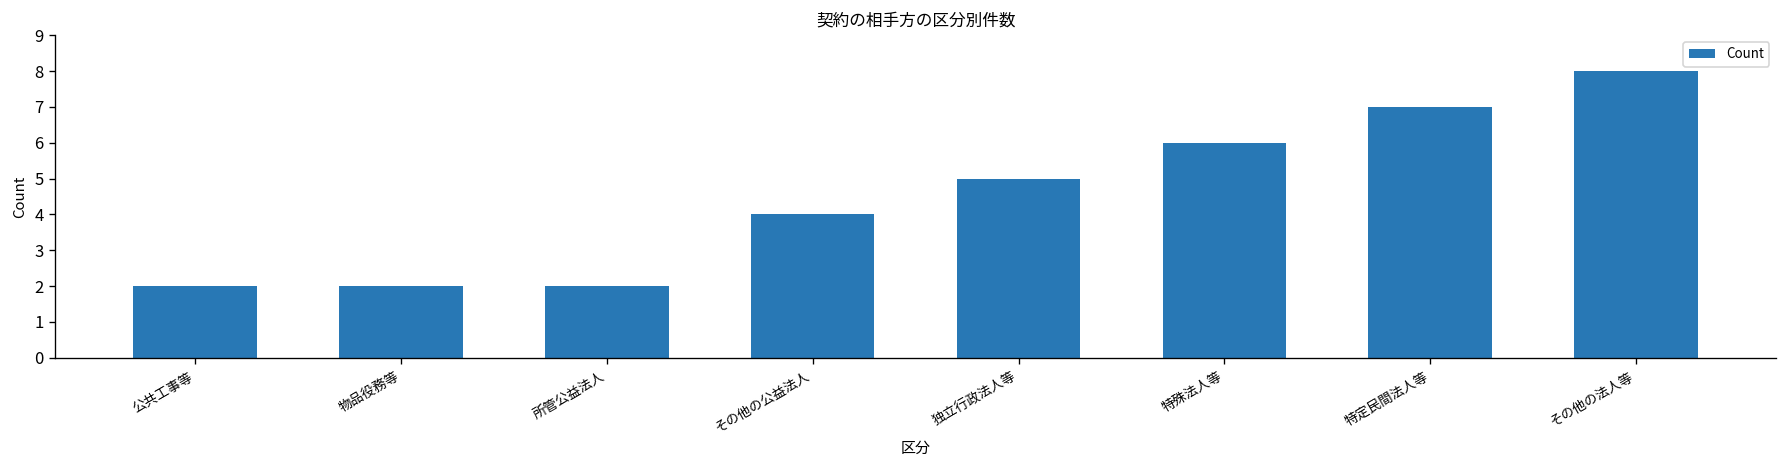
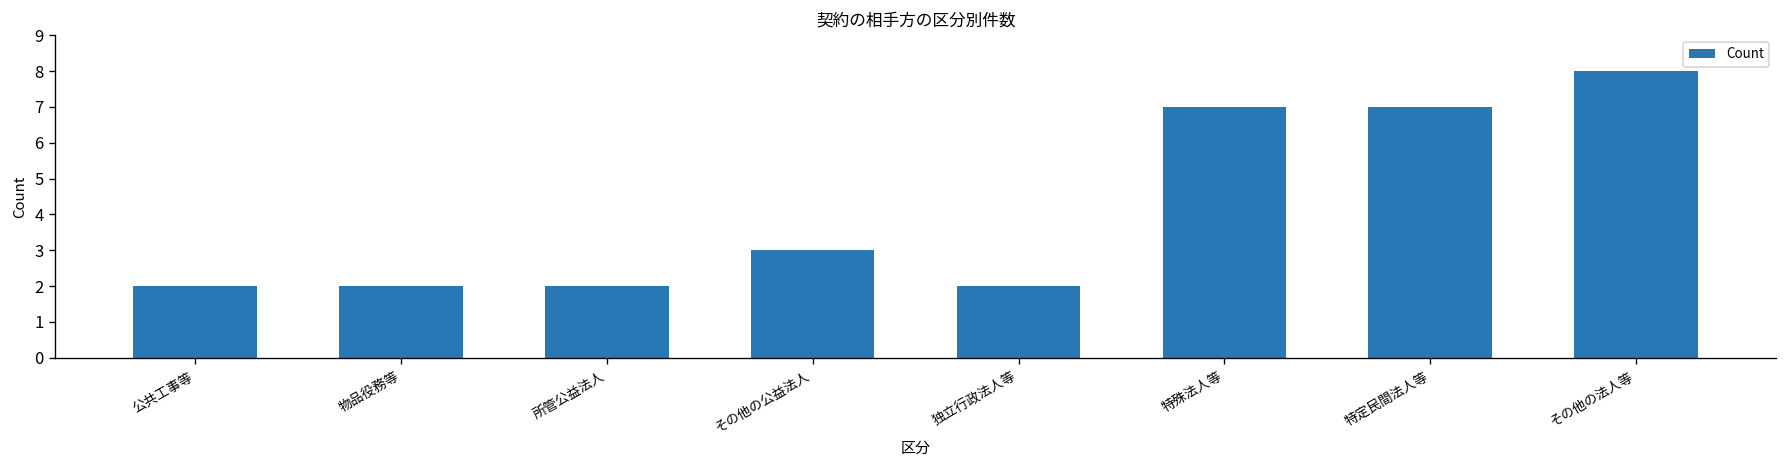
その他の公益法人: 4 -> 3
独立行政法人等: 5 -> 2
特殊法人等: 6 -> 7
